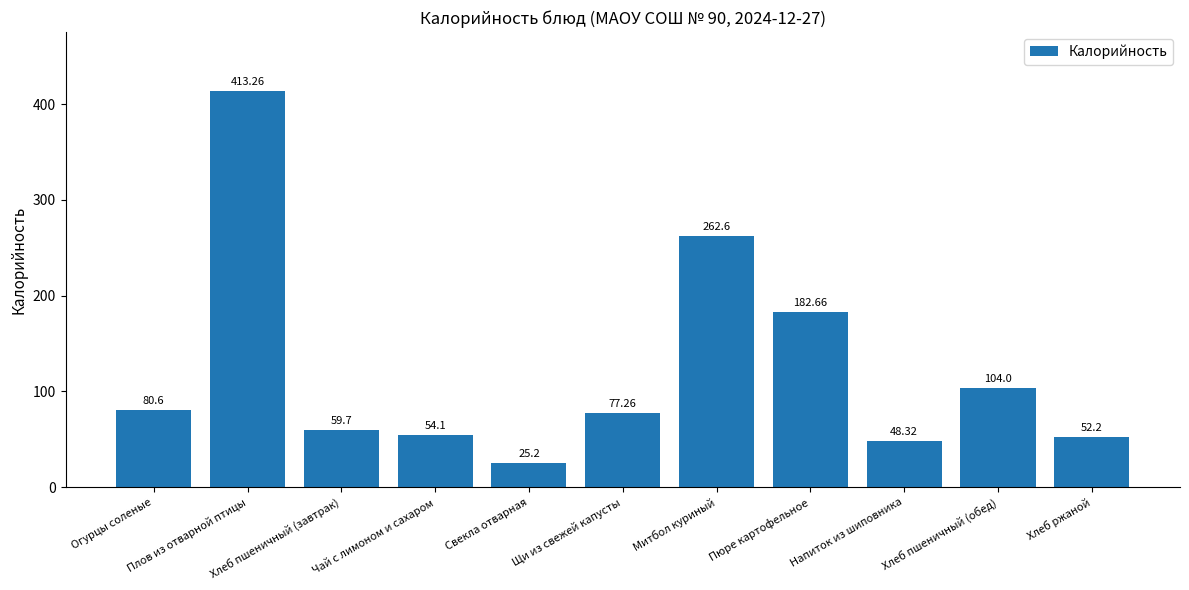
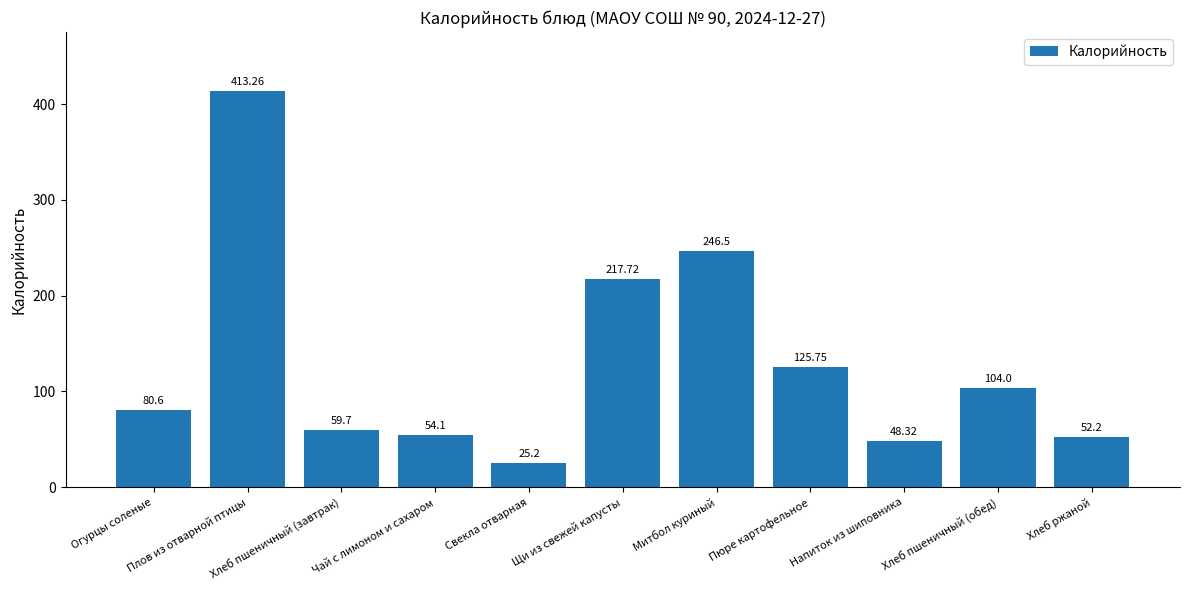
Щи из свежей капусты: 77.26 -> 217.72
Митбол куриный: 262.6 -> 246.5
Пюре картофельное: 182.66 -> 125.75
